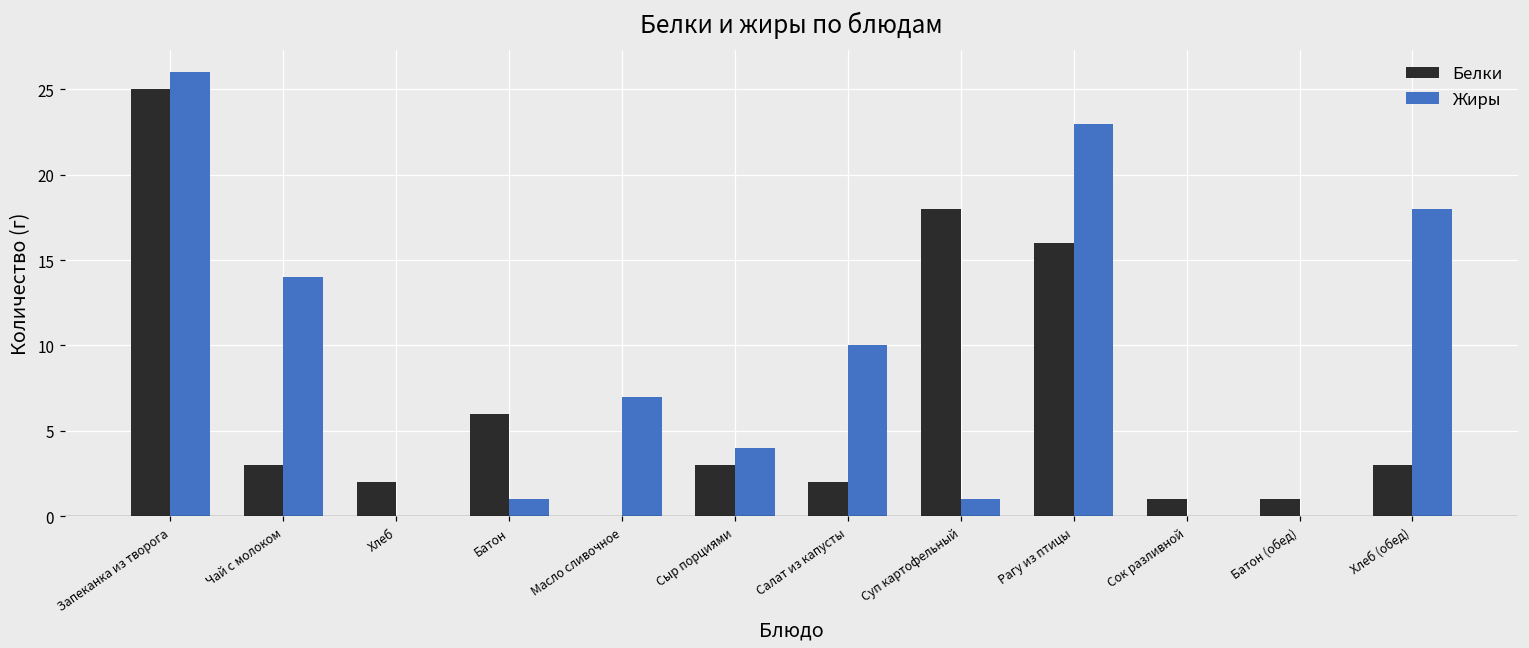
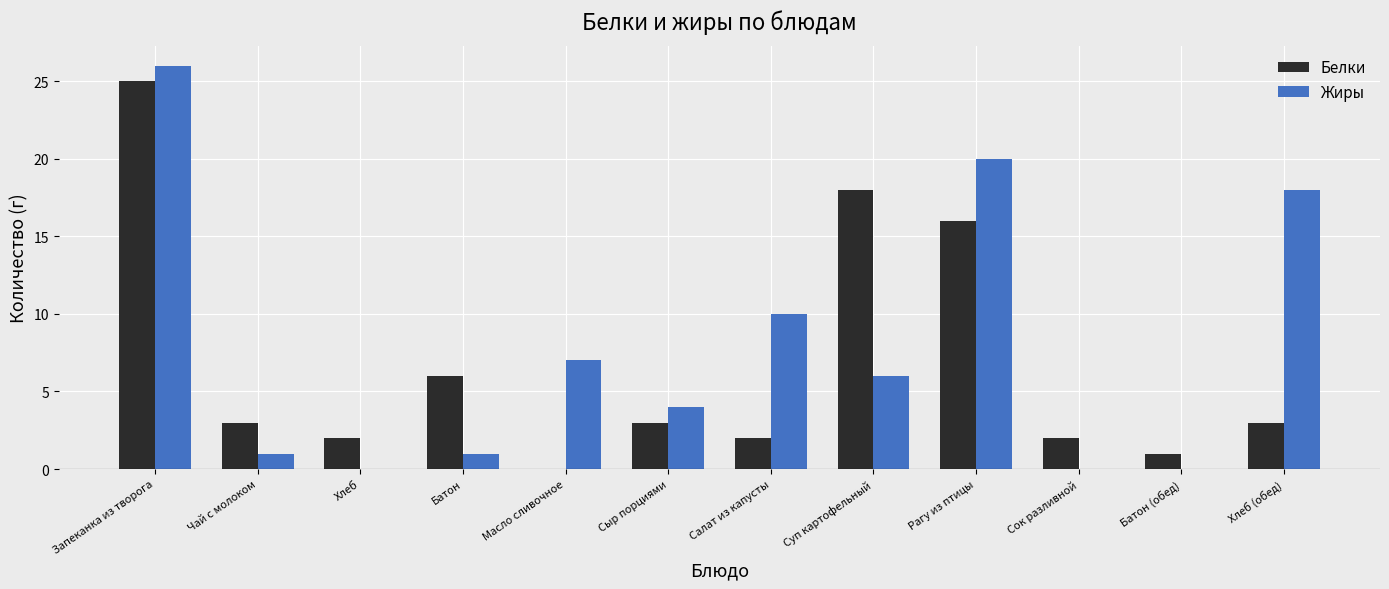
Жиры, Чай с молоком: 14 -> 1
Жиры, Суп картофельный: 1 -> 6
Жиры, Рагу из птицы: 23 -> 20
Белки, Сок разливной: 1 -> 2
